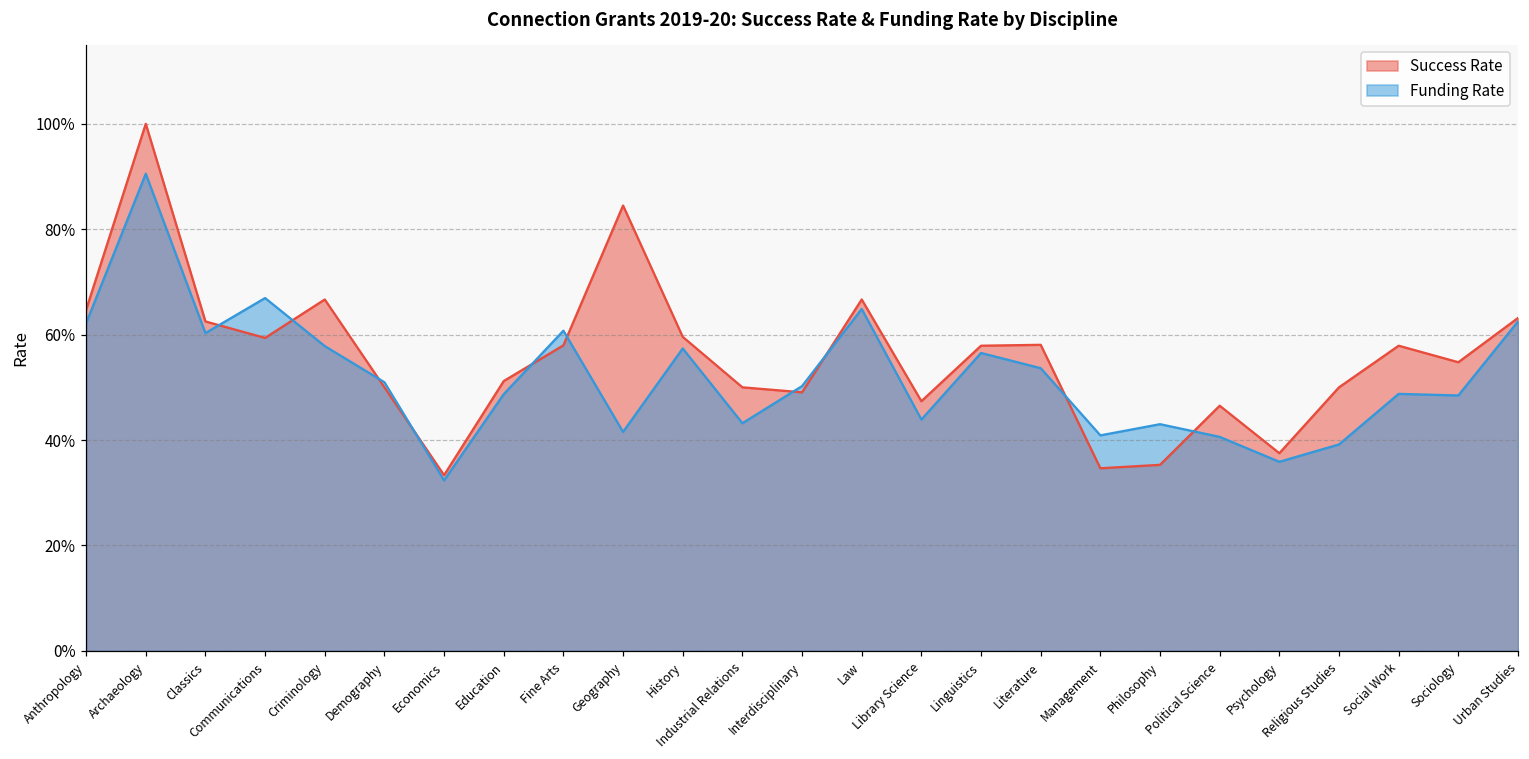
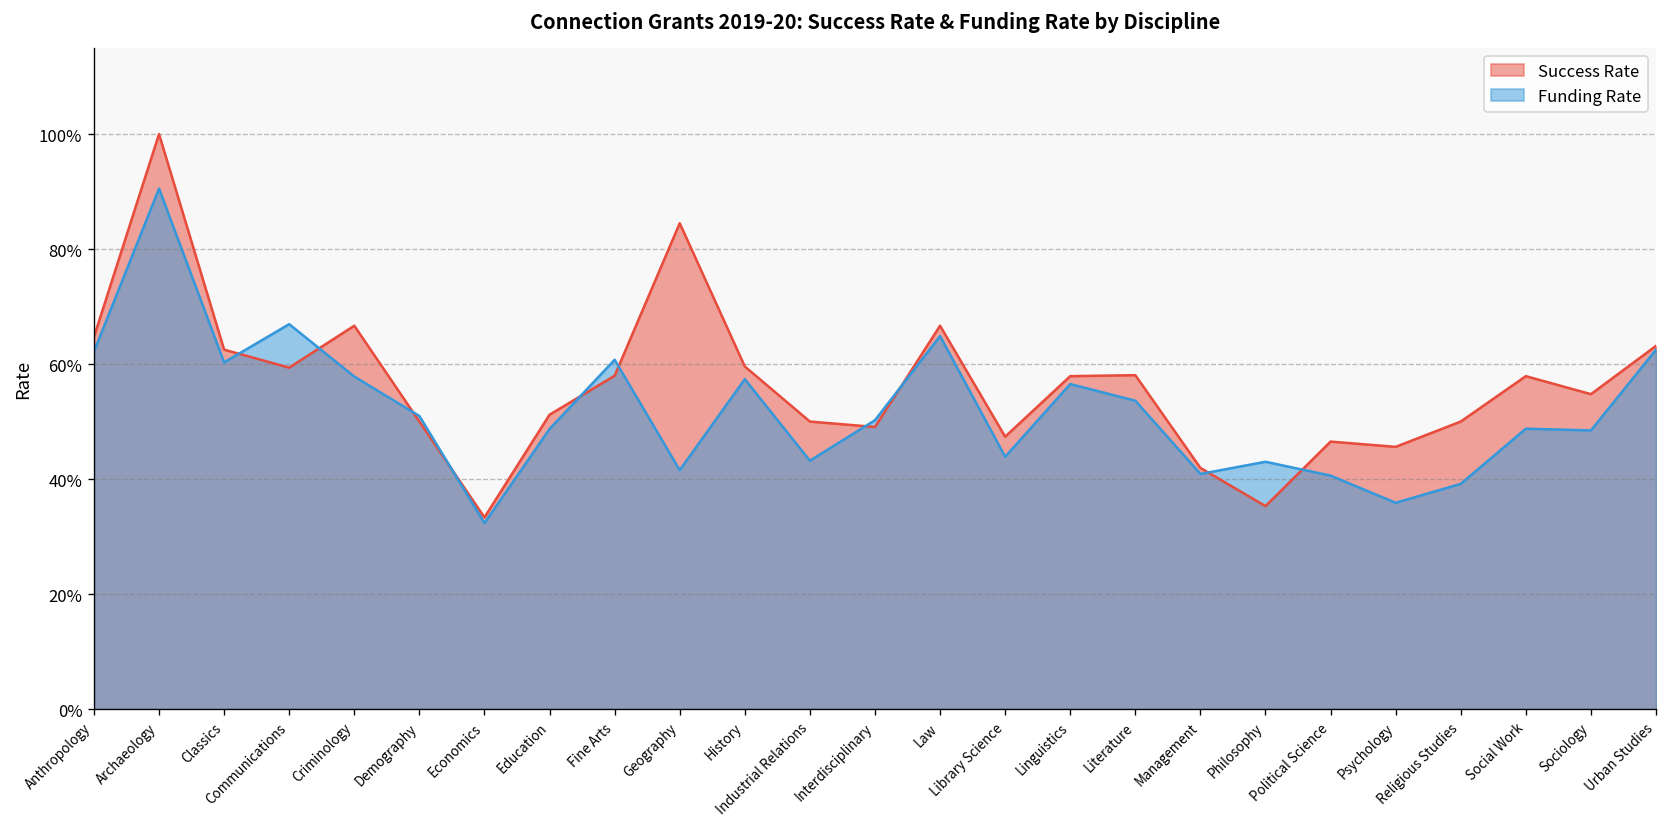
Success Rate, Management: 35% -> 42%
Success Rate, Psychology: 38% -> 46%
